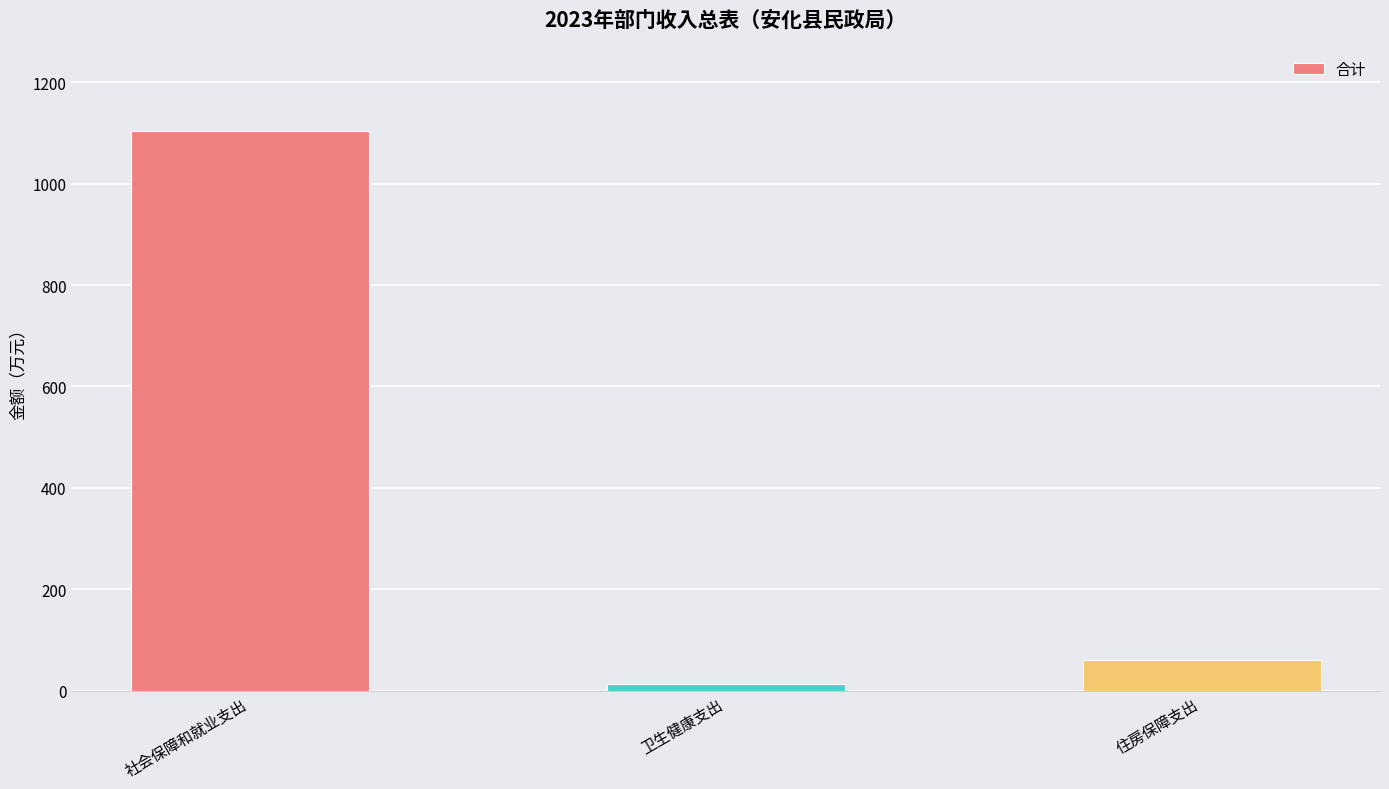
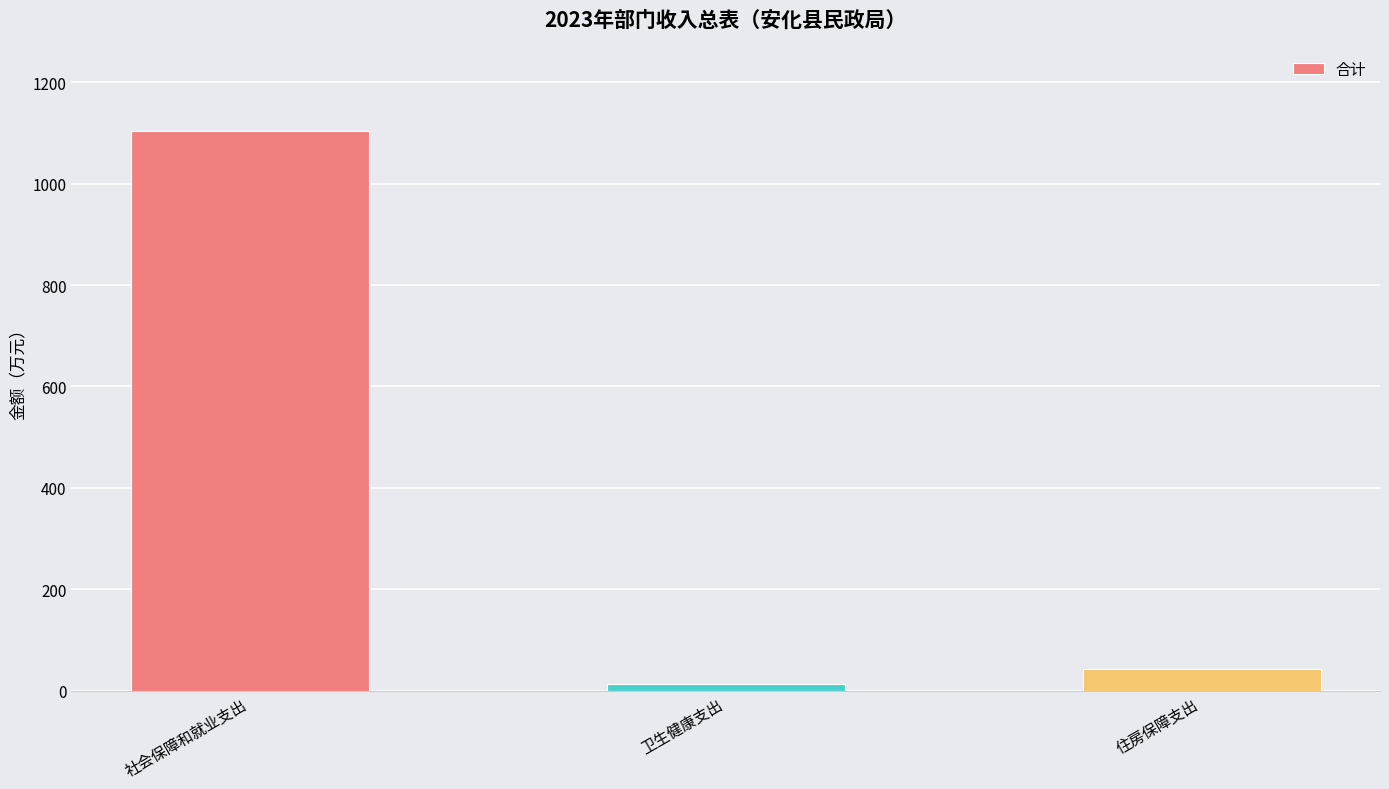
住房保障支出: 60 -> 40
